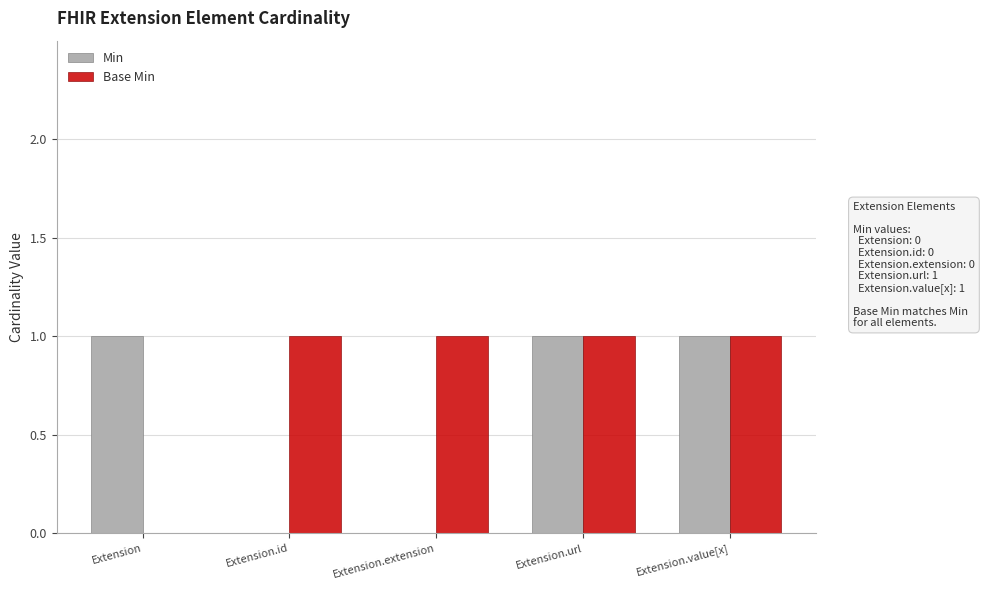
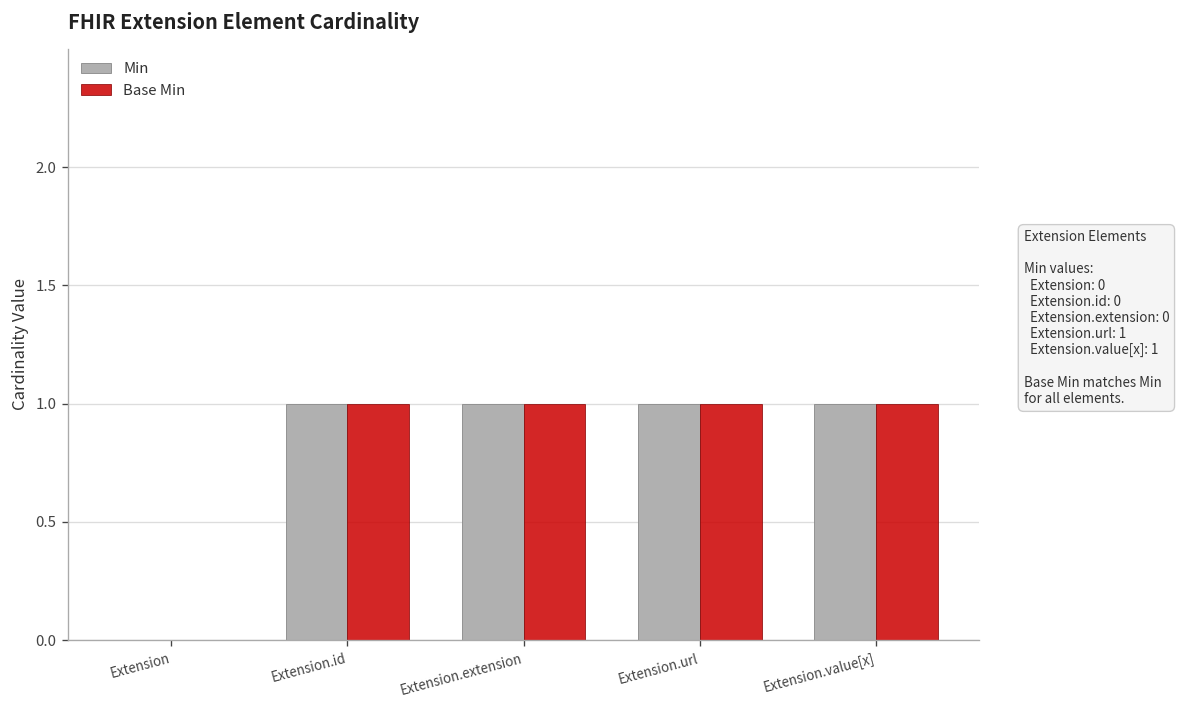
Min, Extension: 1 -> 0
Min, Extension.id: 0 -> 1
Min, Extension.extension: 0 -> 1
